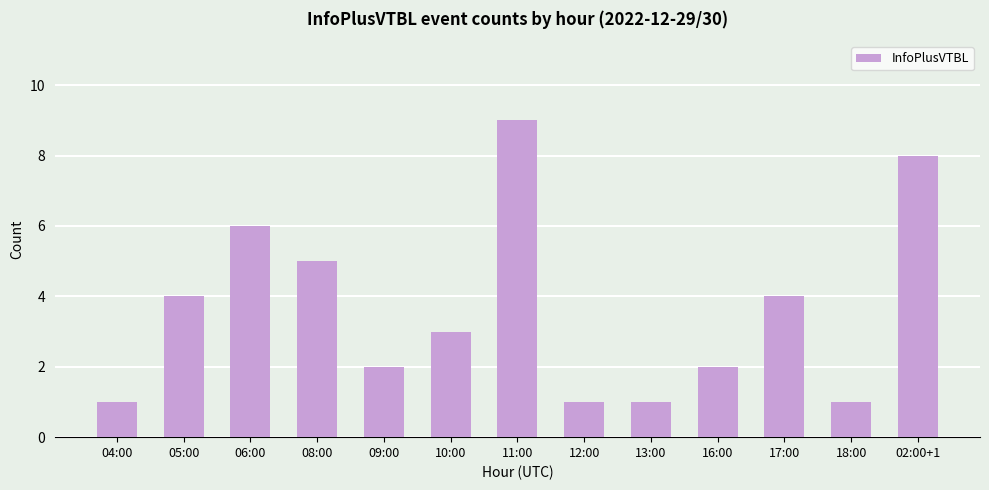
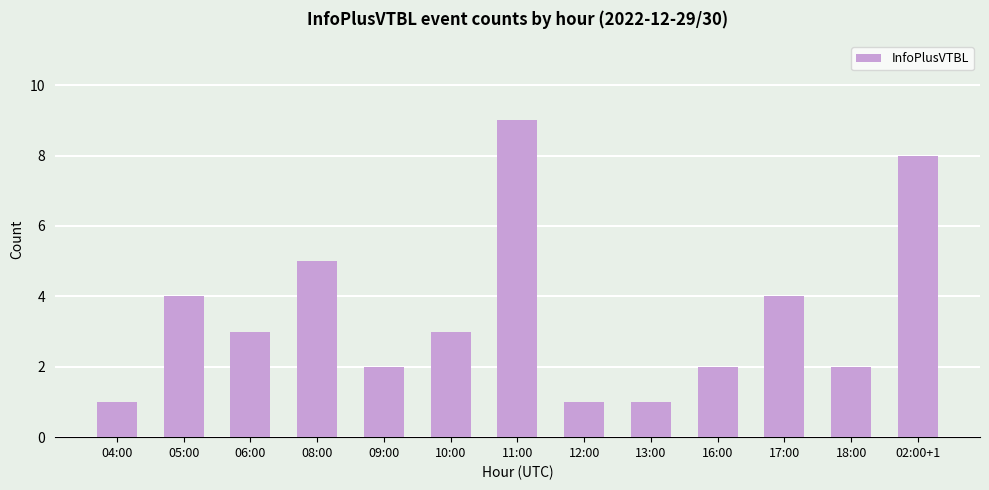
06:00: 6 -> 3
18:00: 1 -> 2
